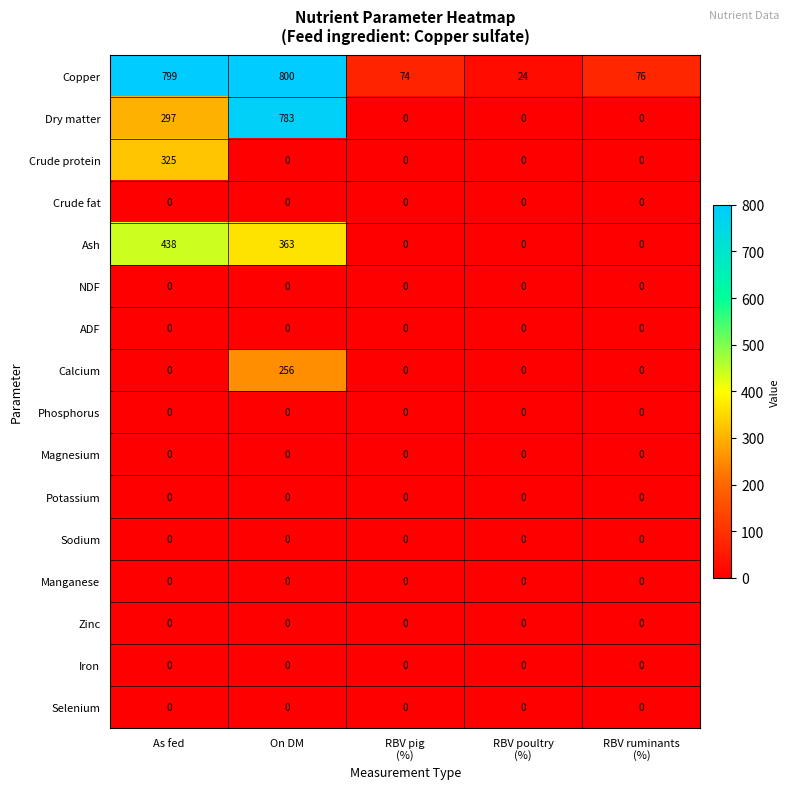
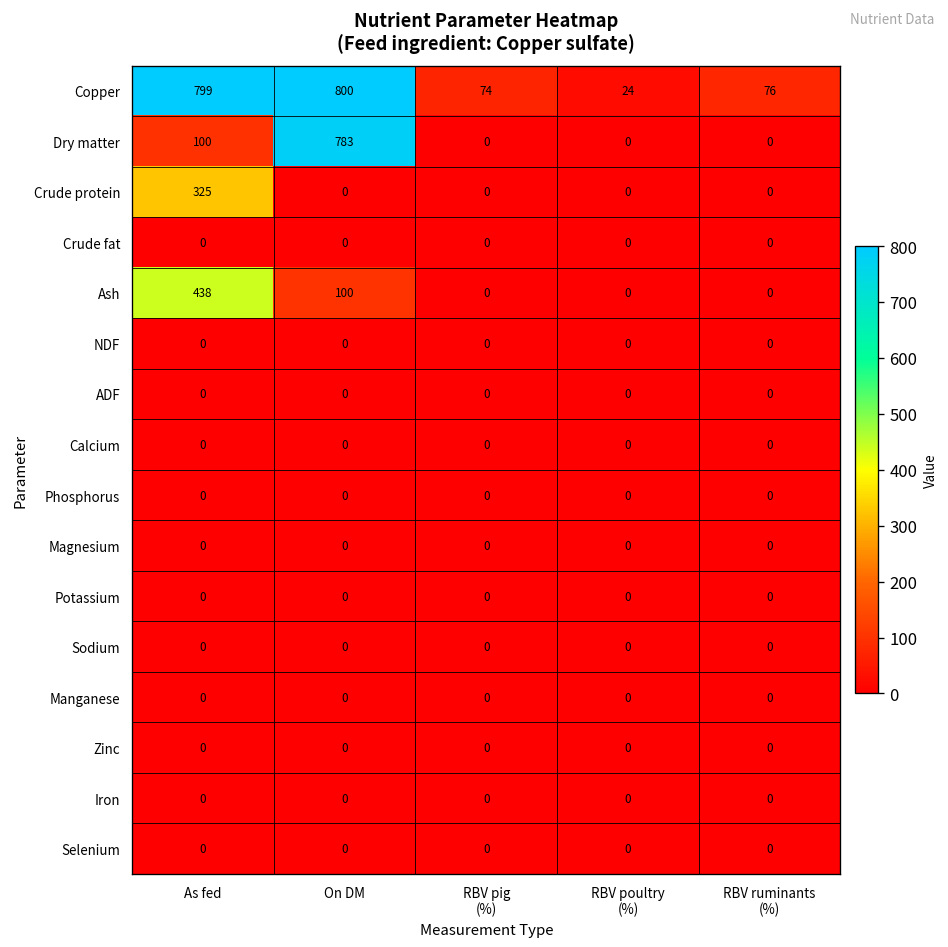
Dry matter, As fed: 297 -> 100
Ash, On DM: 363 -> 100
Calcium, On DM: 256 -> 0
